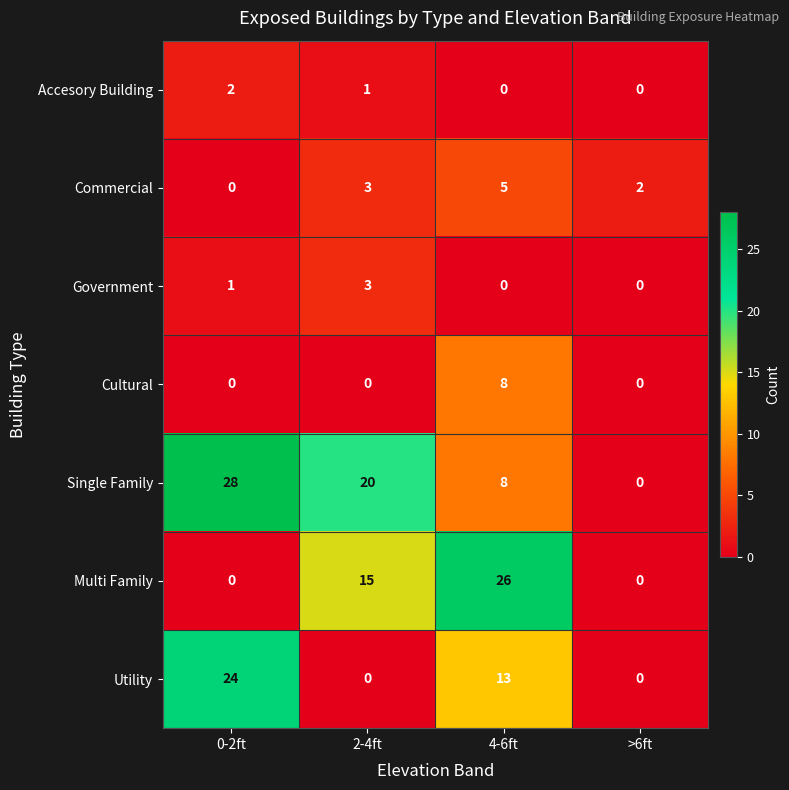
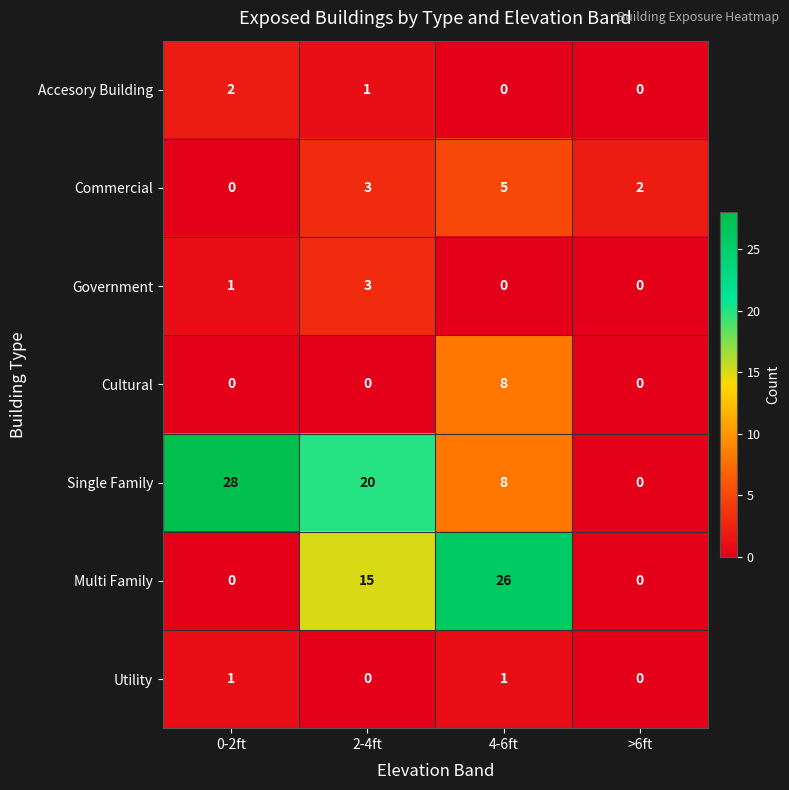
Utility, 0-2ft: 24 -> 1
Utility, 4-6ft: 13 -> 1
